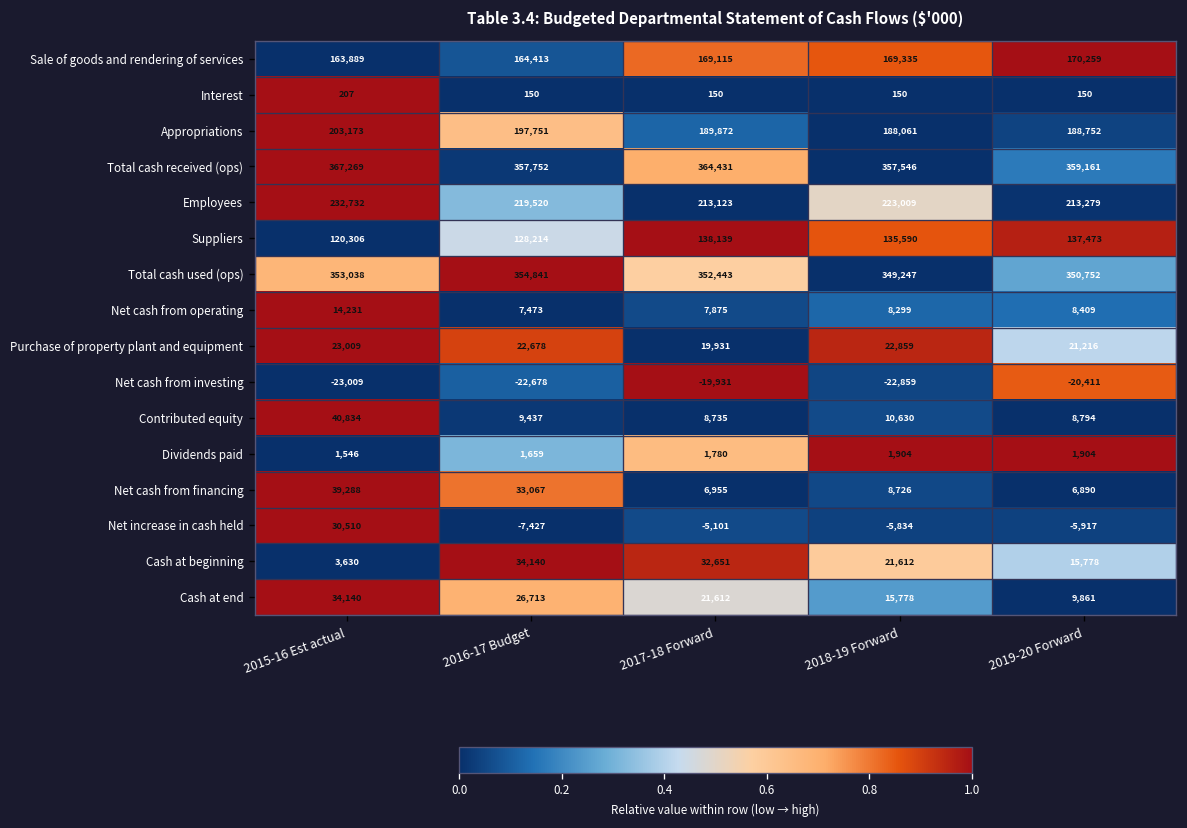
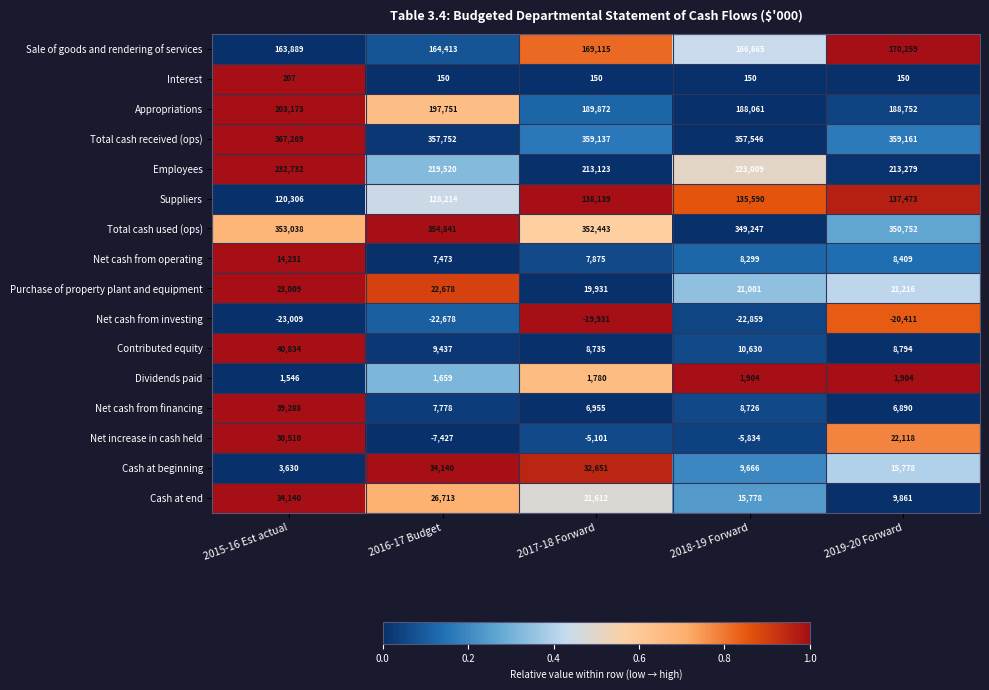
Sale of goods and rendering of services, 2018-19 Forward: 169,335 -> 166,665
Total cash received (ops), 2017-18 Forward: 364,431 -> 359,137
Purchase of property plant and equipment, 2018-19 Forward: 22,859 -> 21,001
Net cash from financing, 2016-17 Budget: 33,067 -> 7,778
Net increase in cash held, 2019-20 Forward: -5,917 -> 22,118
Cash at beginning, 2018-19 Forward: 21,612 -> 9,666
